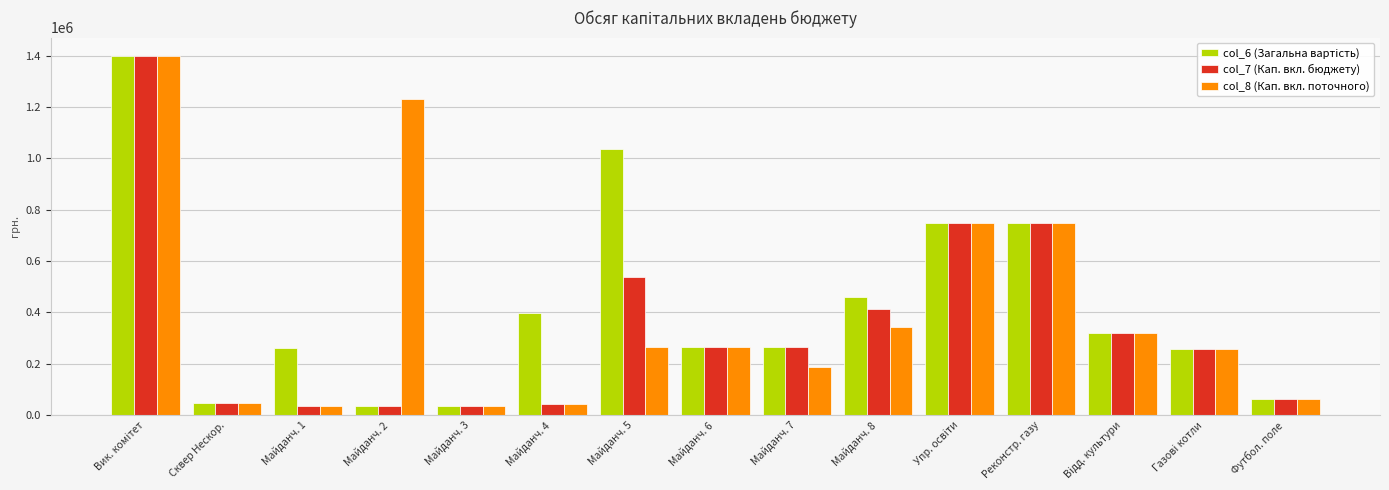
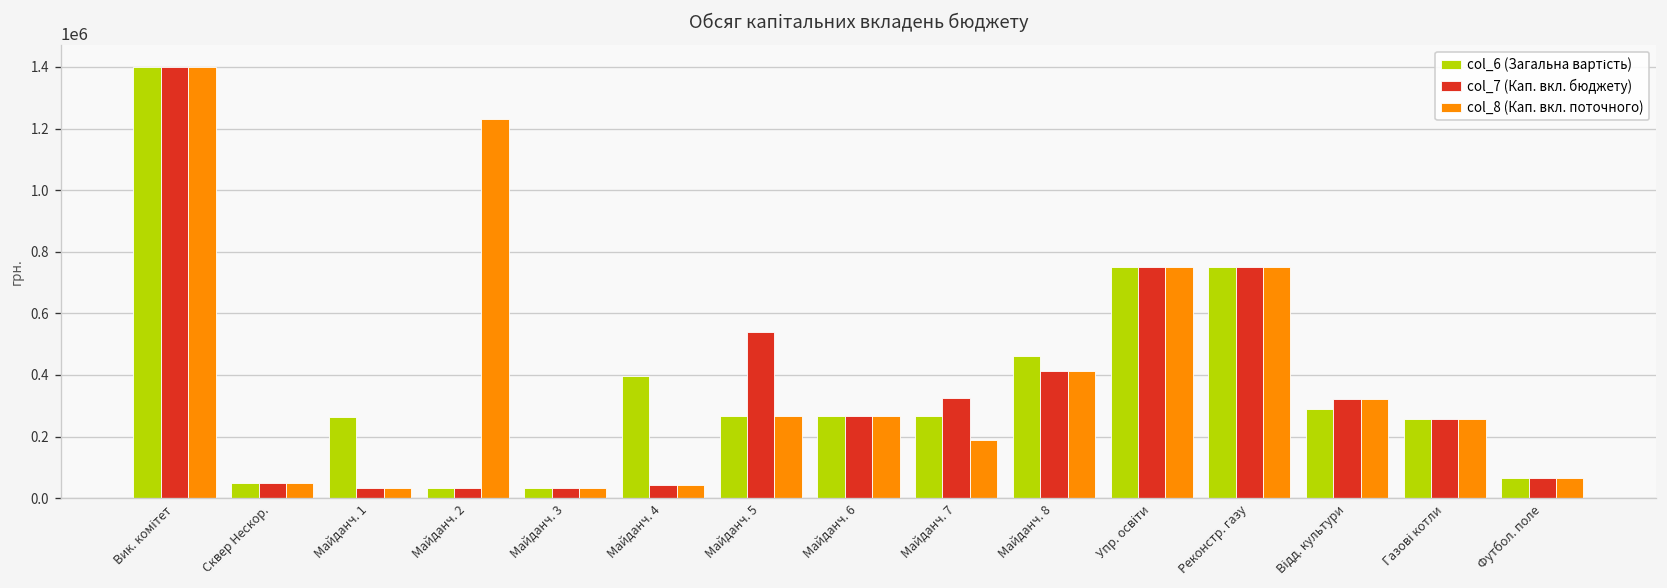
col_6 (Загальна вартість), Майданч. 5: 1040000 -> 270000
col_7 (Кап. вкл. бюджету), Майданч. 7: 270000 -> 330000
col_8 (Кап. вкл. поточного), Майданч. 8: 350000 -> 410000
col_6 (Загальна вартість), Відд. культури: 320000 -> 290000
